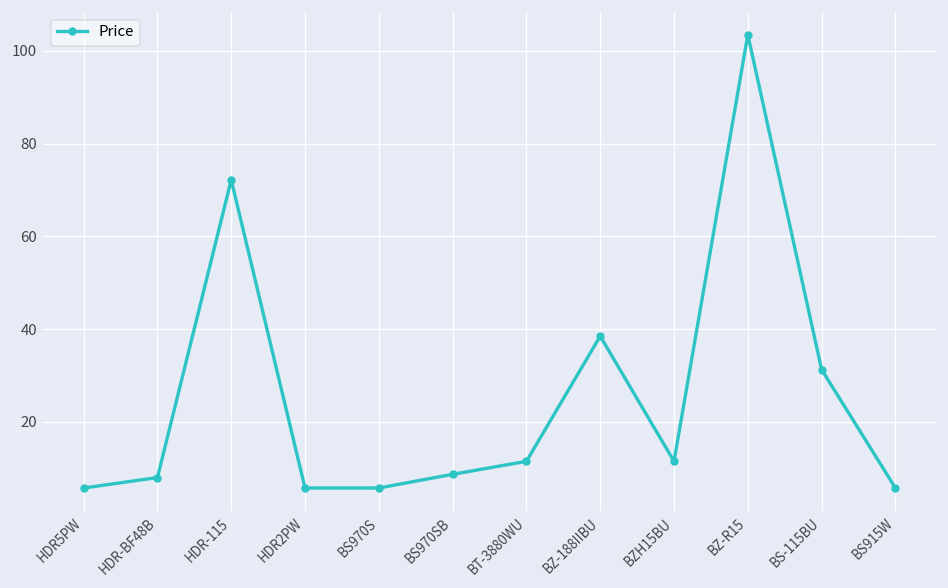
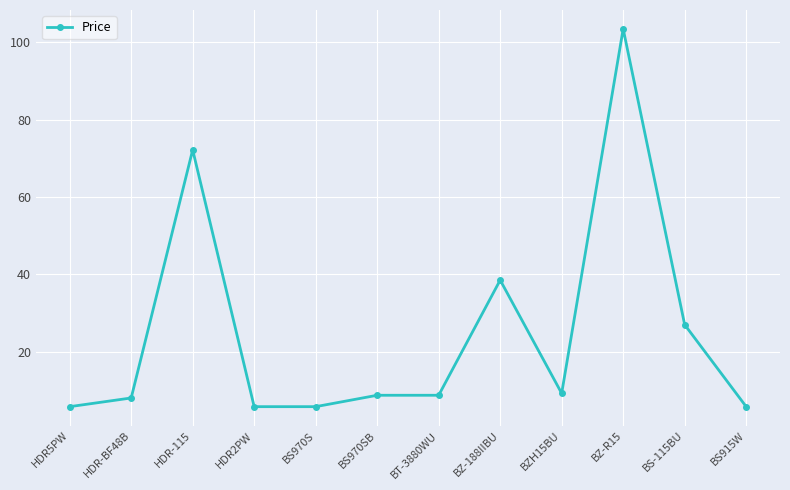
BT-3880WU: 12 -> 9
BZH15BU: 12 -> 9
BS-115BU: 31 -> 27
